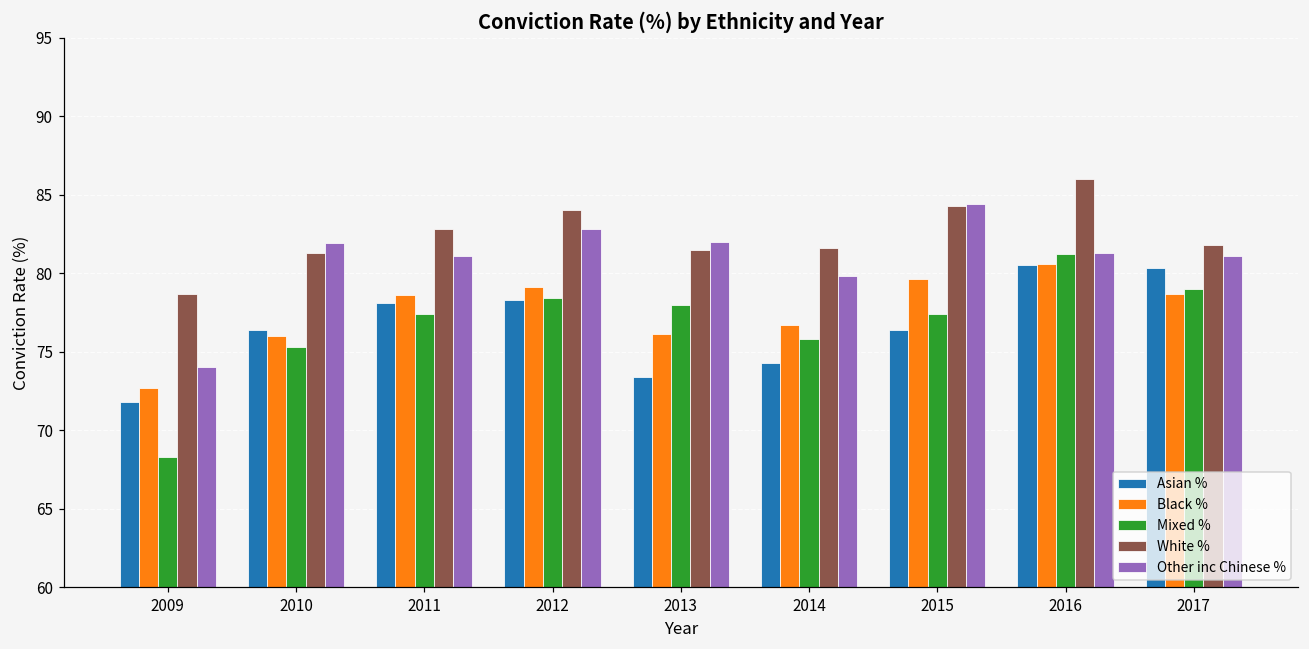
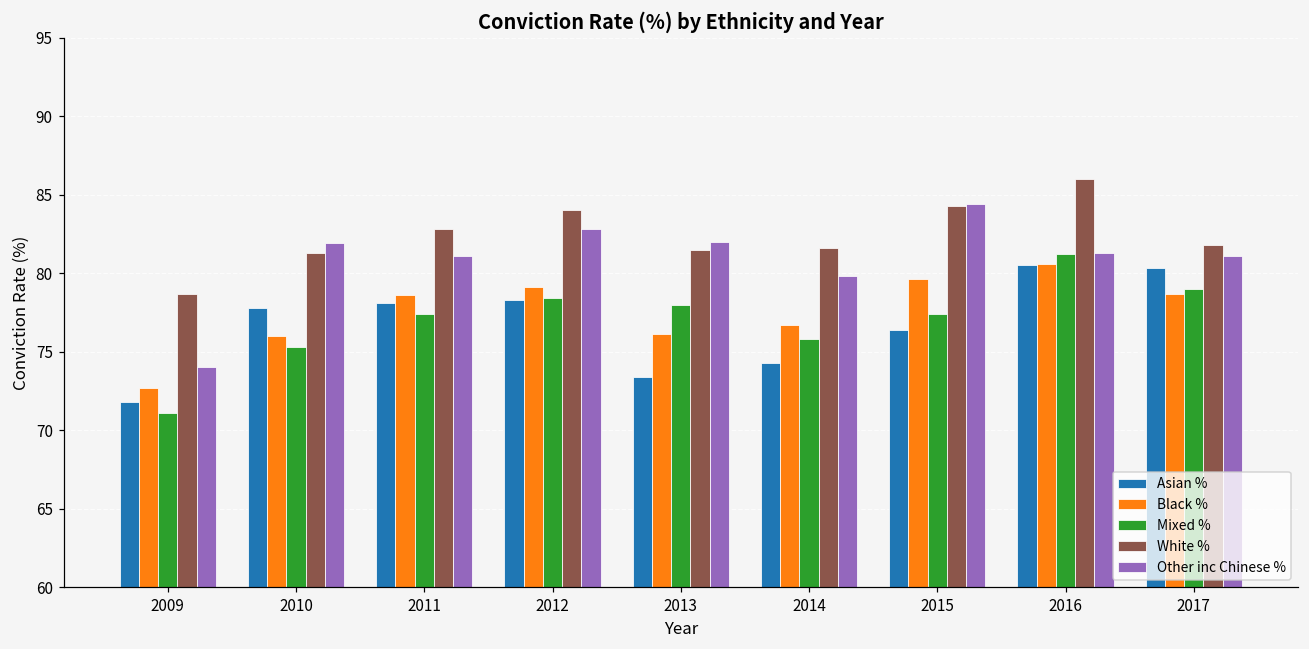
Mixed %, 2009: 68.3 -> 71.1
Asian %, 2010: 76.4 -> 77.8
